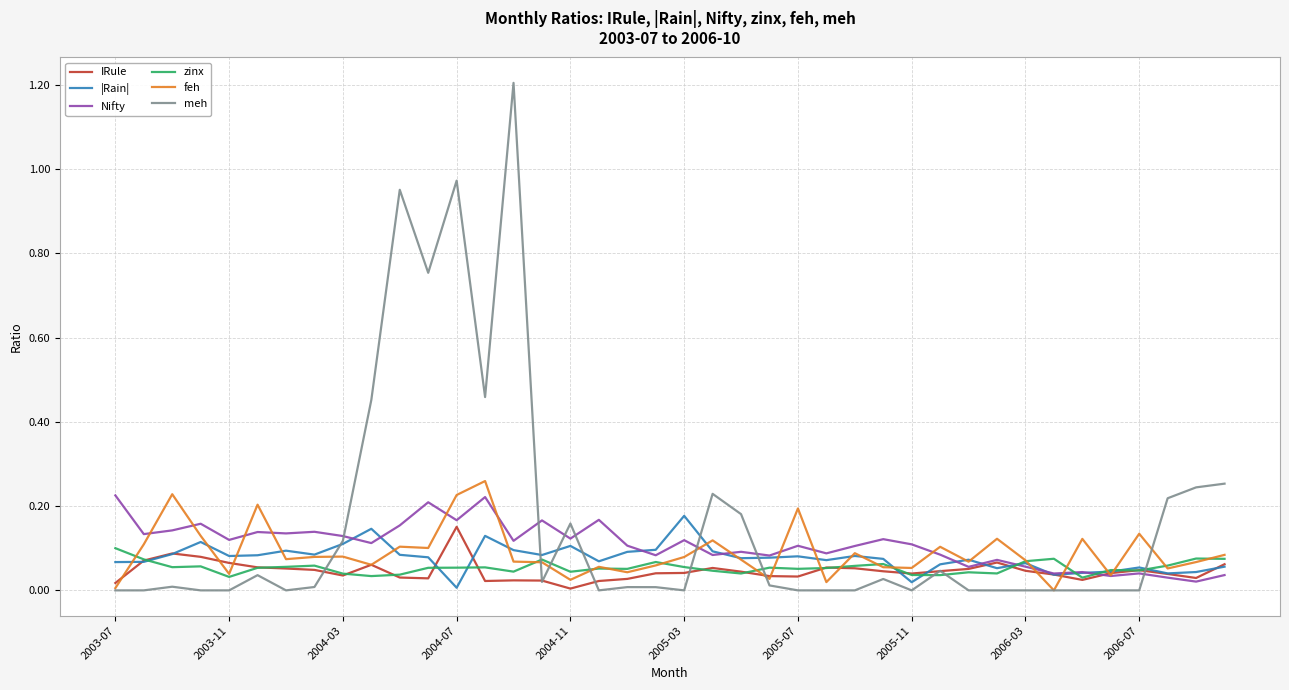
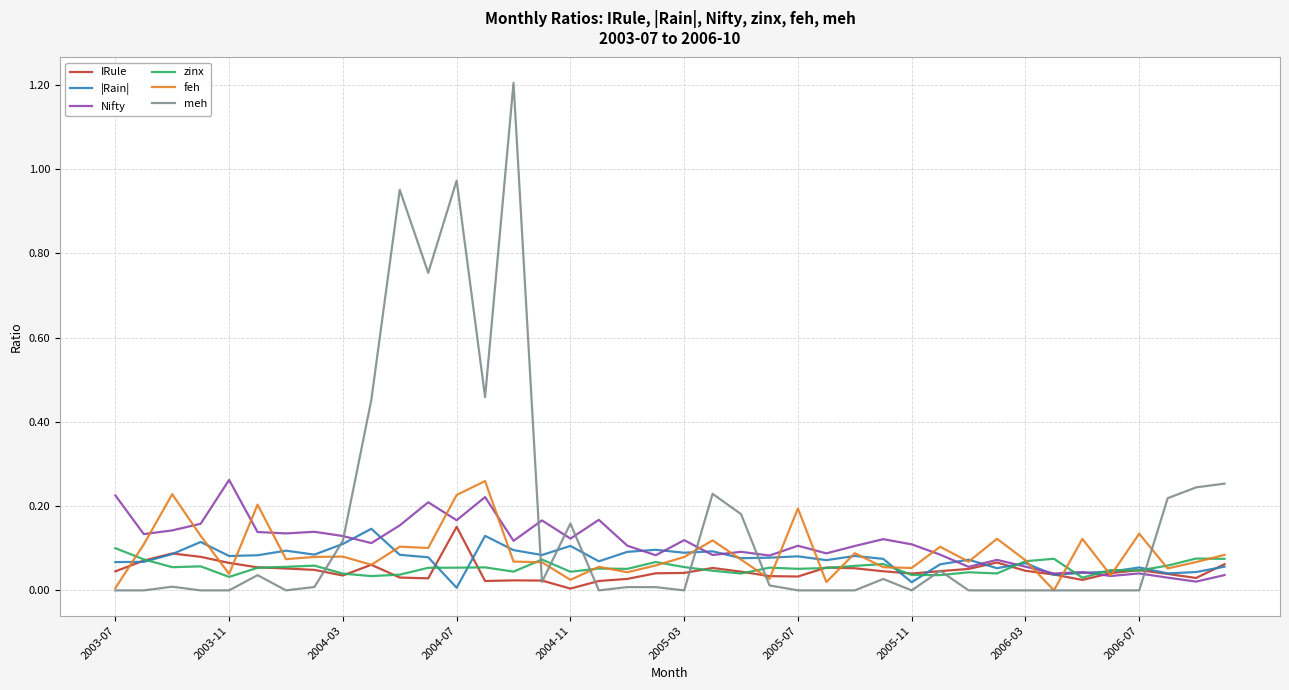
IRule, 2003-07: 0.02 -> 0.05
Nifty, 2003-11: 0.12 -> 0.26
|Rain|, 2005-03: 0.18 -> 0.09
